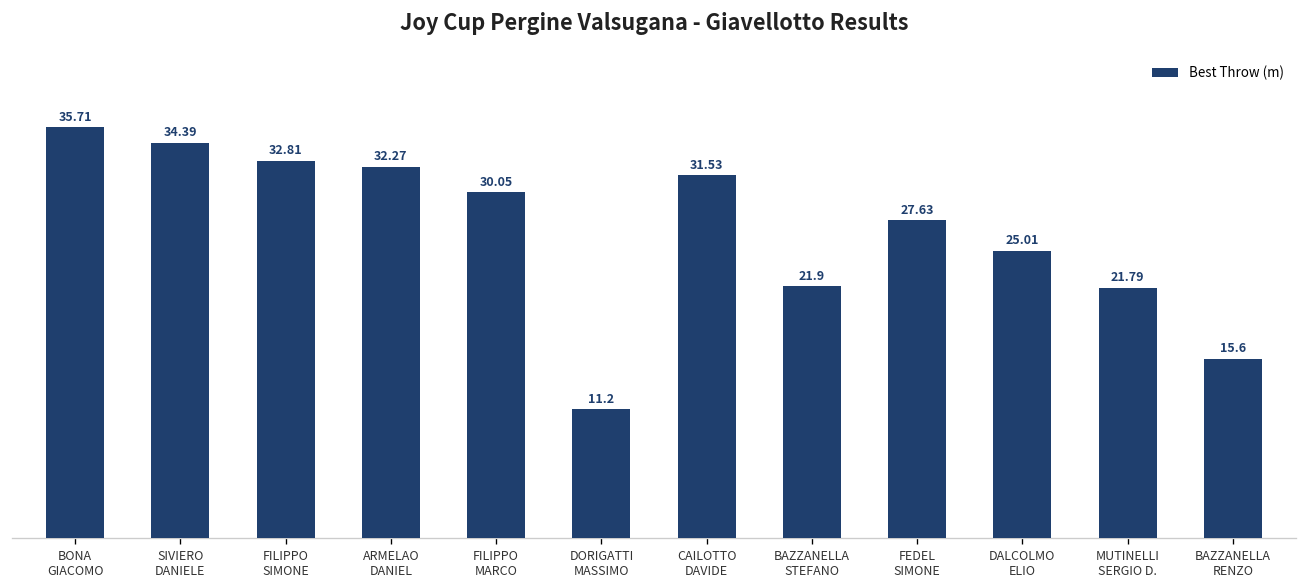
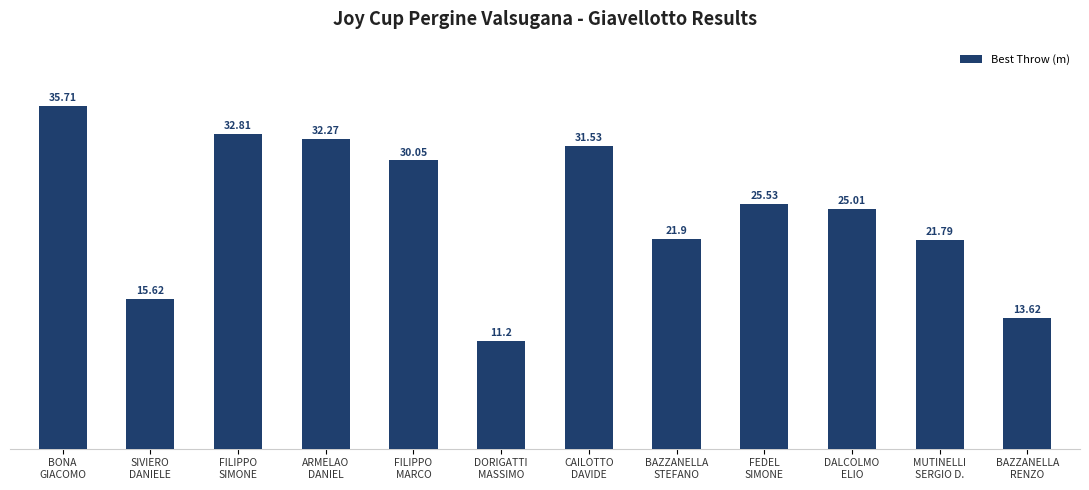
SIVIERO DANIELE: 34.39 -> 15.62
FEDEL SIMONE: 27.63 -> 25.53
BAZZANELLA RENZO: 15.6 -> 13.62
